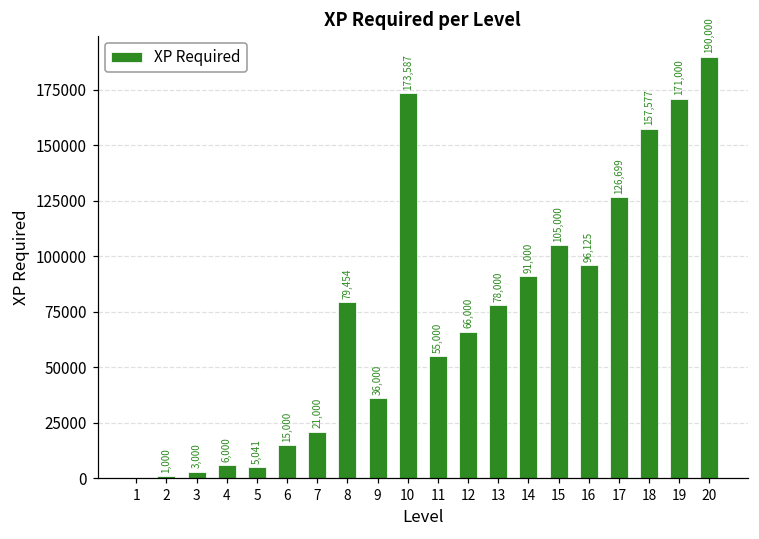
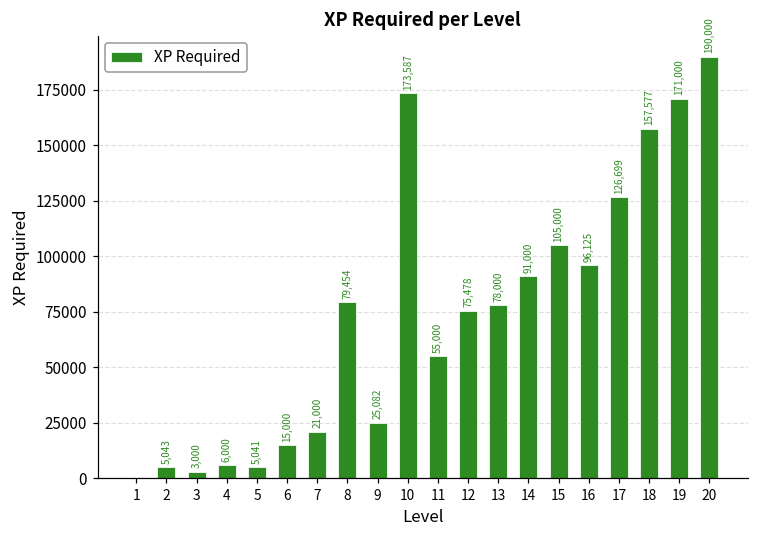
2: 1,000 -> 5,043
9: 36,000 -> 25,082
12: 66,000 -> 75,478
